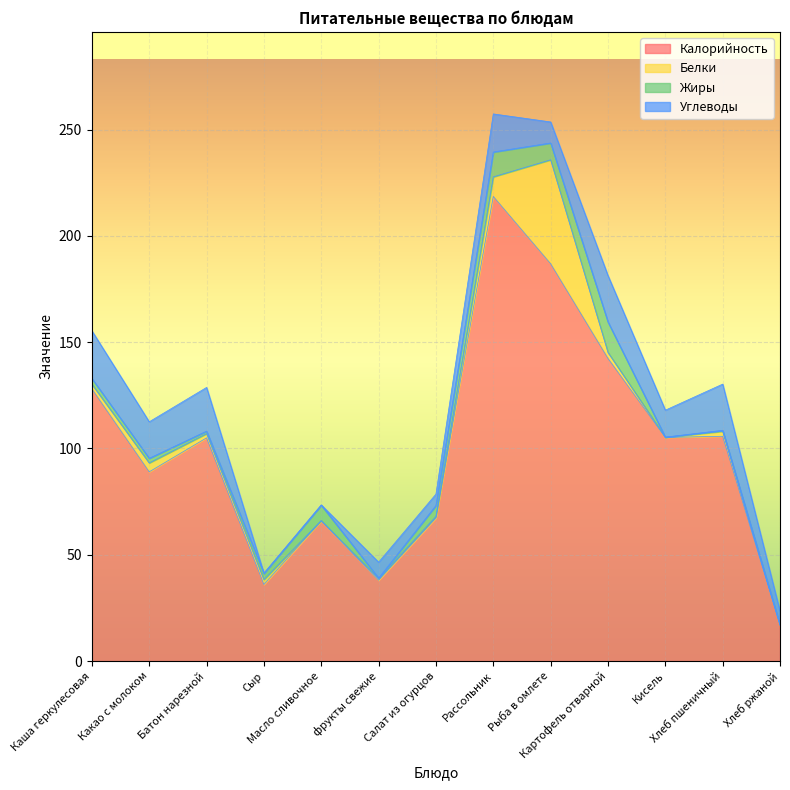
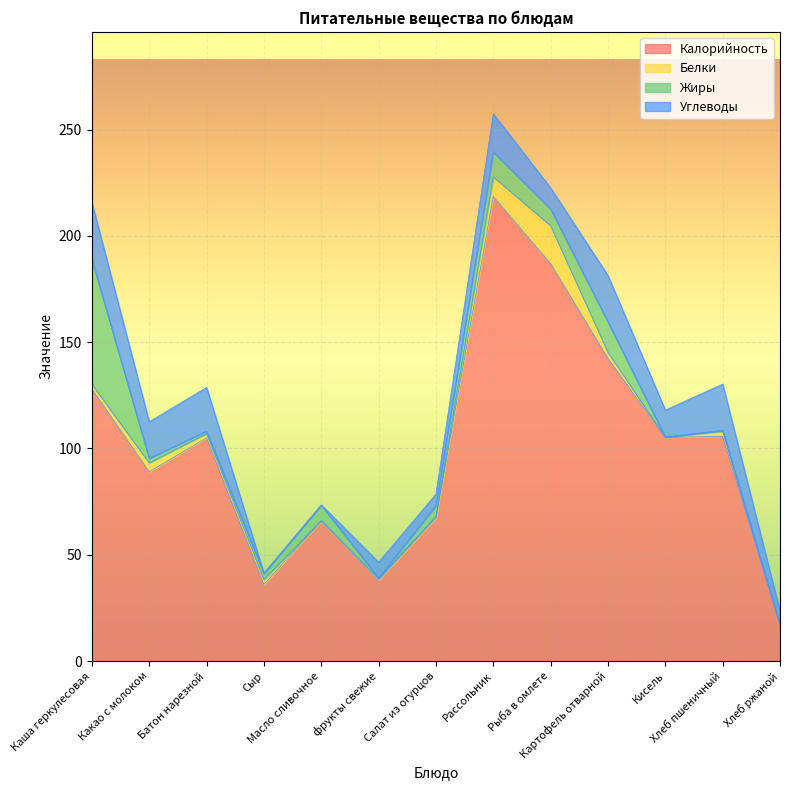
Жиры, Каша геркулесовая: 3 -> 59
Углеводы, Каша геркулесовая: 22 -> 27
Белки, Рыба в омлете: 49 -> 18
